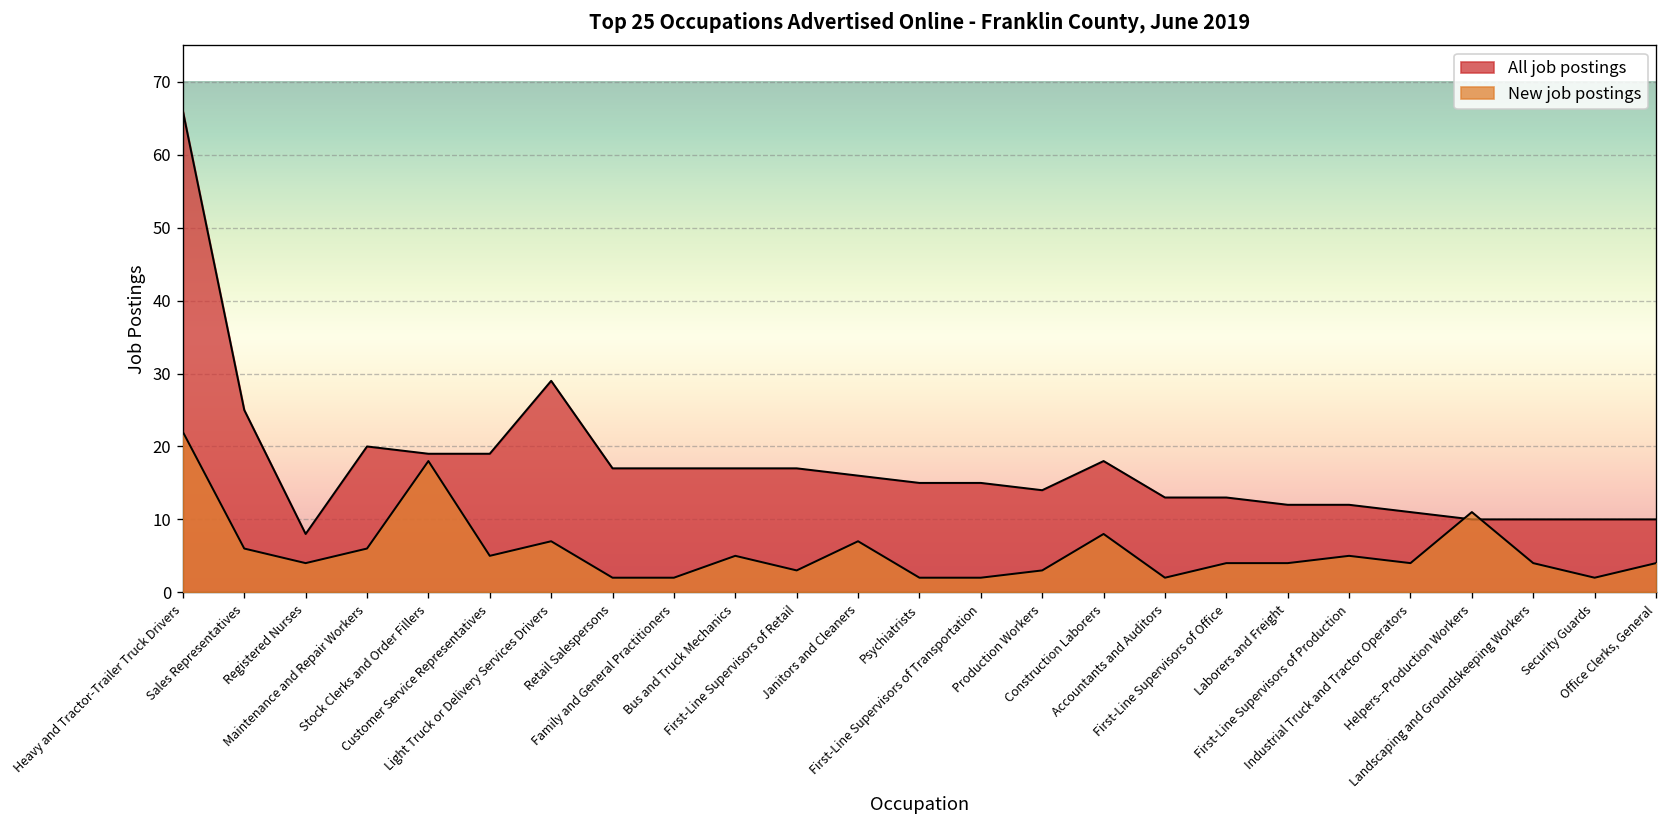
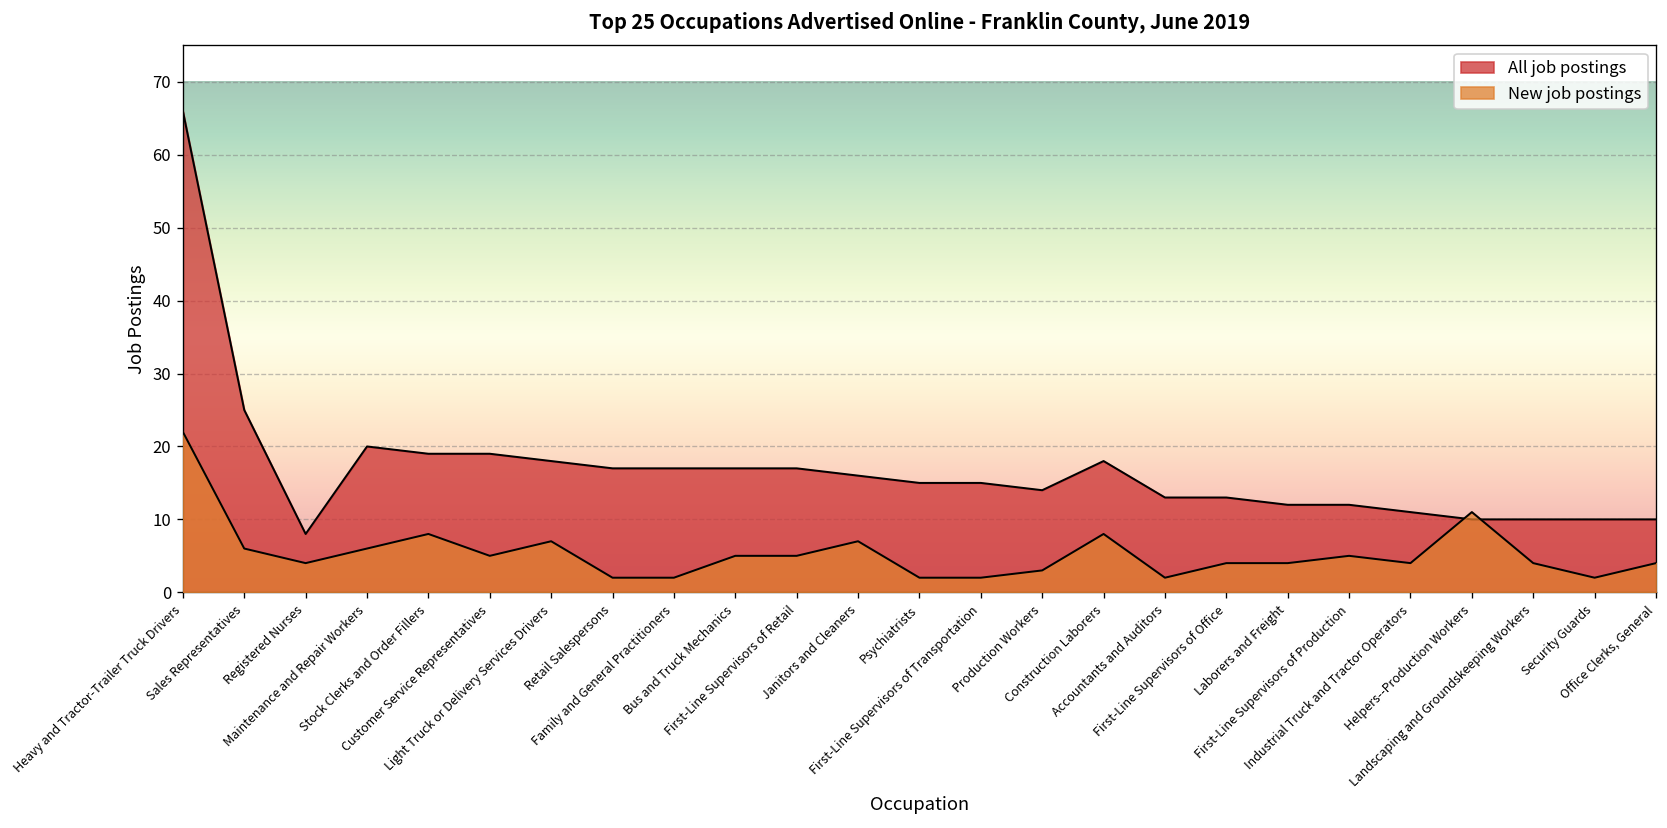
New job postings, Stock Clerks and Order Fillers: 18 -> 8
All job postings, Light Truck or Delivery Services Drivers: 29 -> 18
New job postings, First-Line Supervisors of Retail: 3 -> 5
